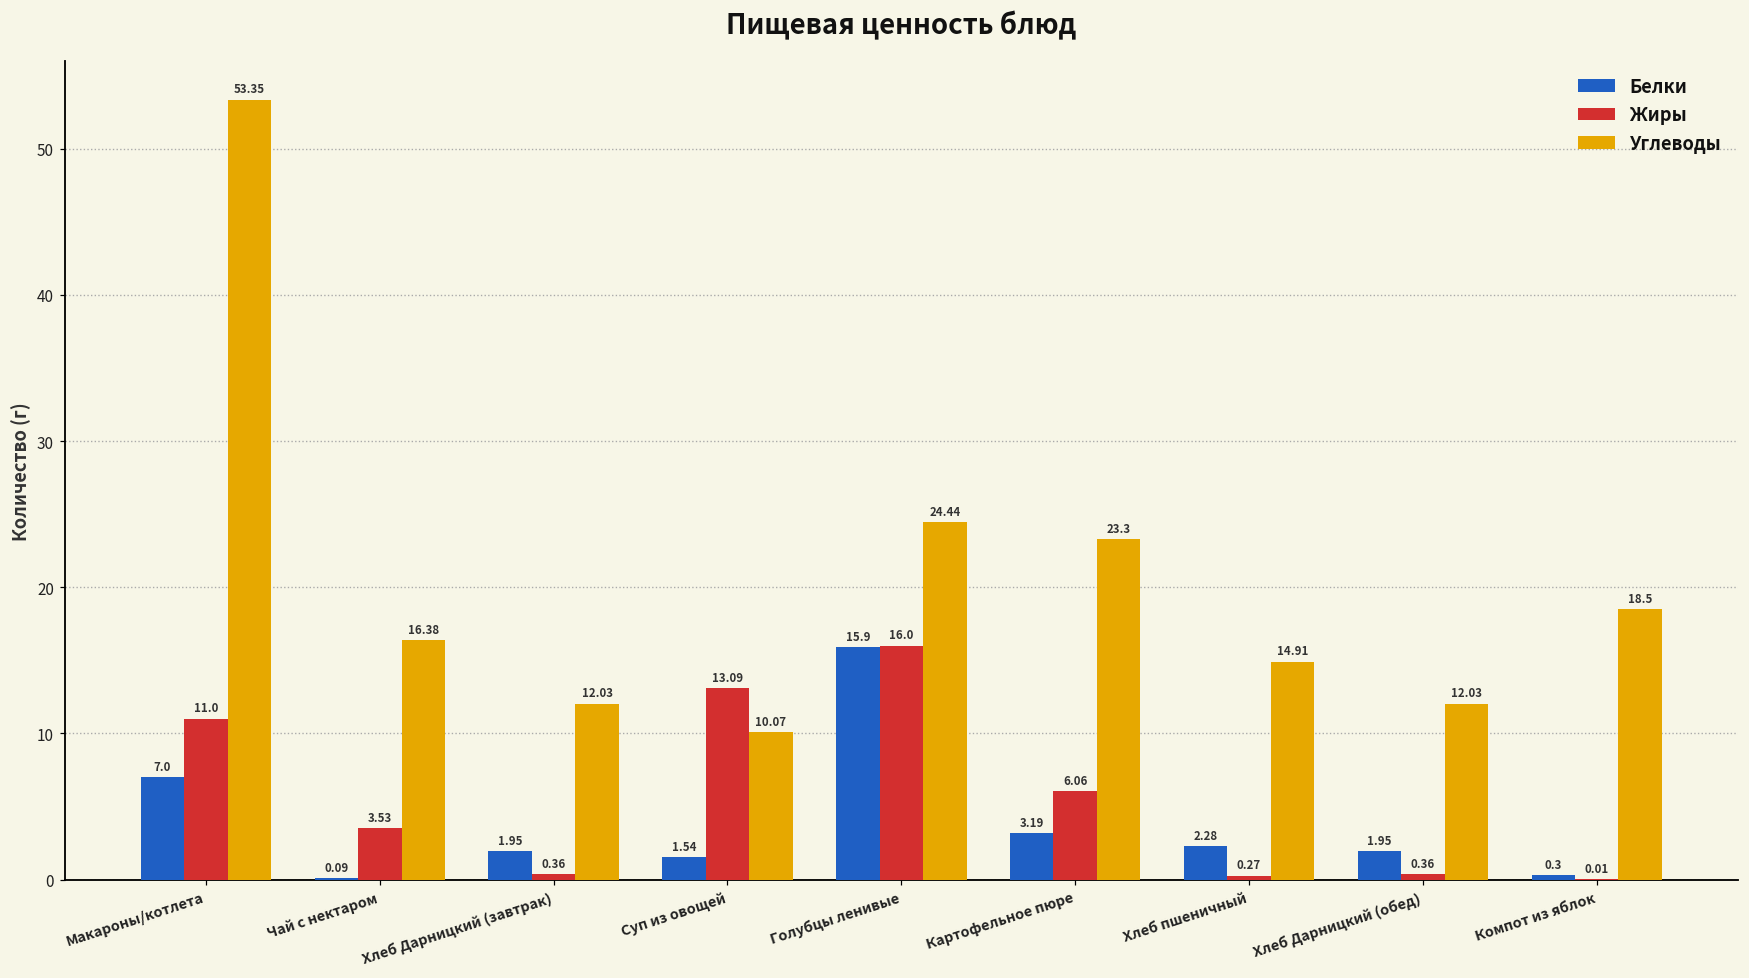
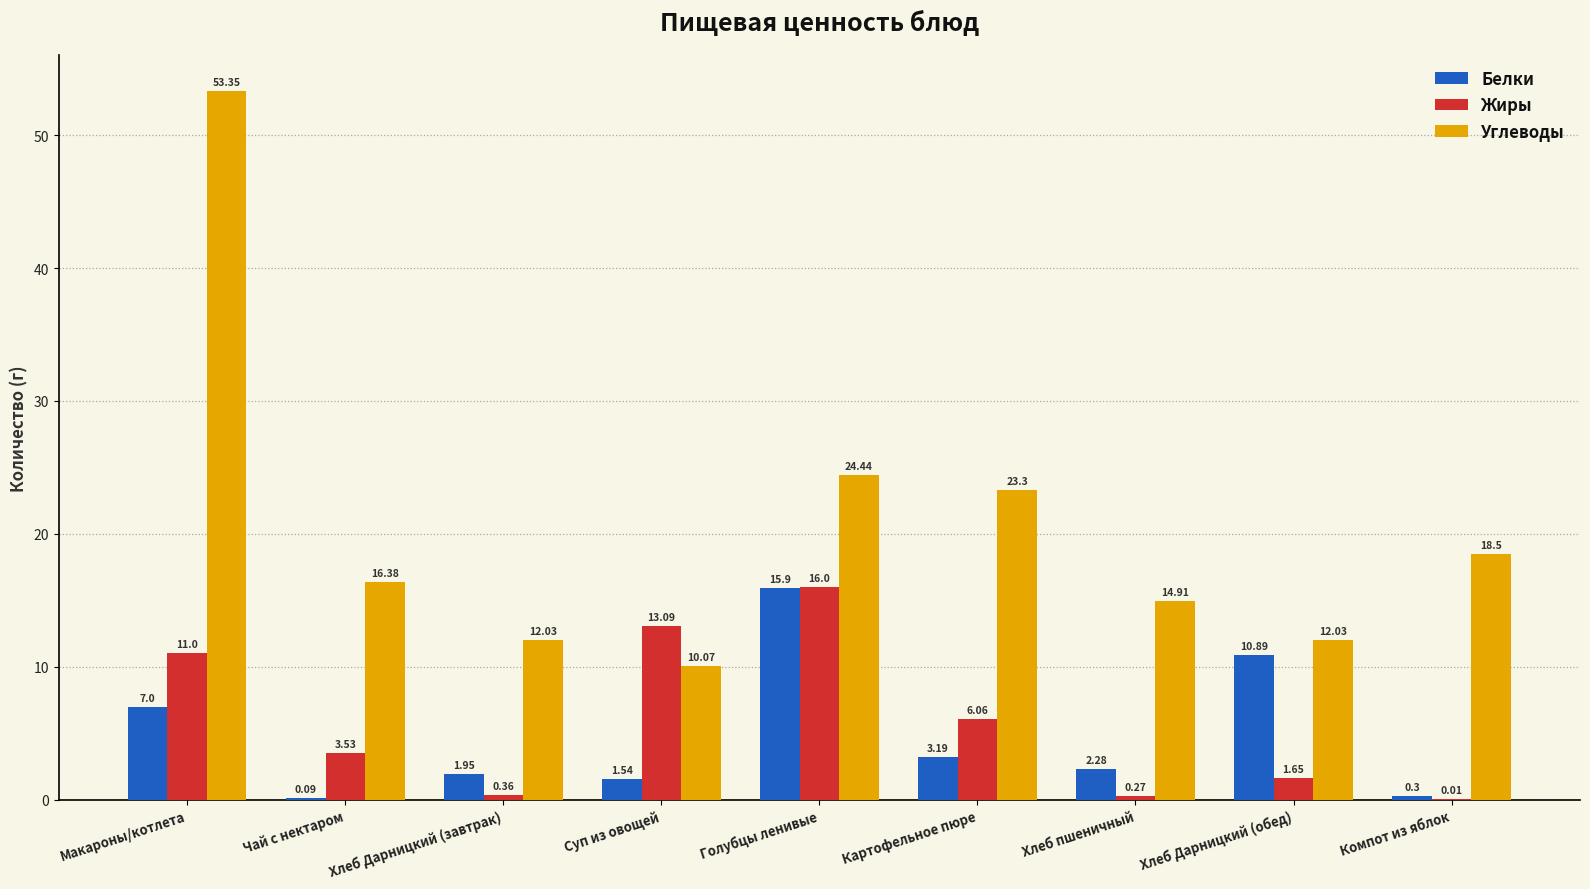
Белки, Хлеб Дарницкий (обед): 1.95 -> 10.89
Жиры, Хлеб Дарницкий (обед): 0.36 -> 1.65
